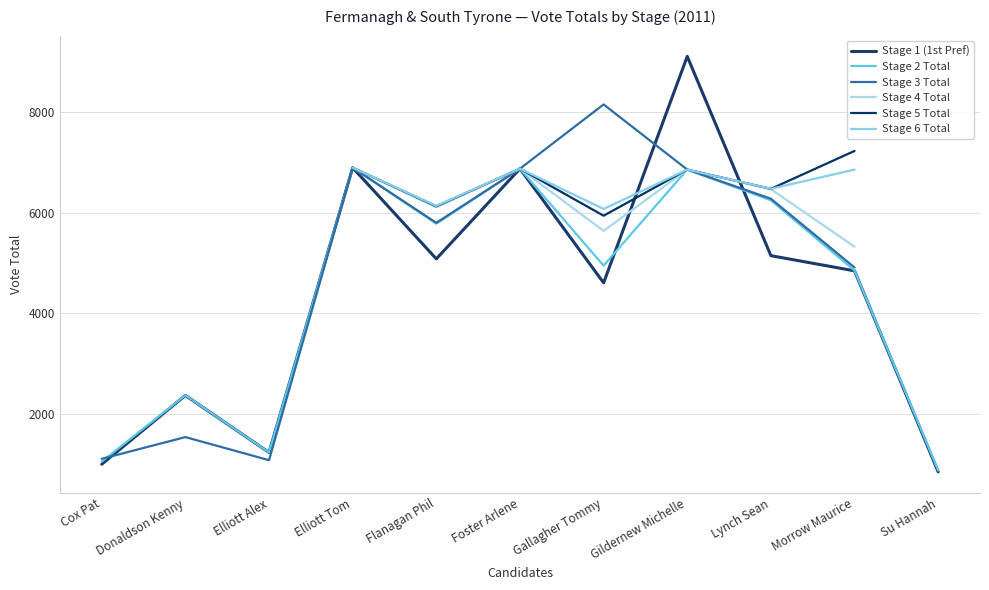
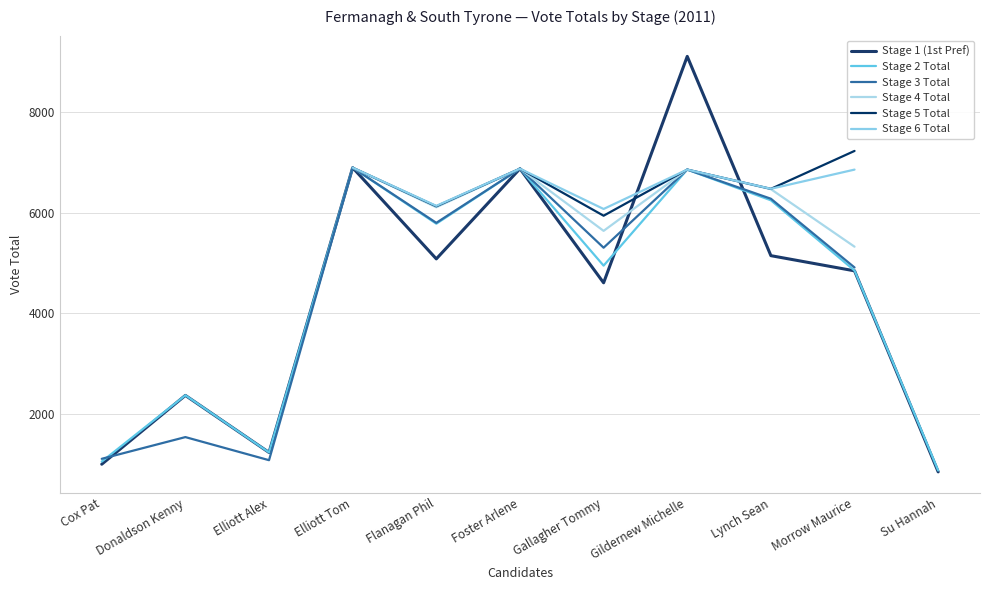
Stage 3 Total, Gallagher Tommy: 8200 -> 5300
